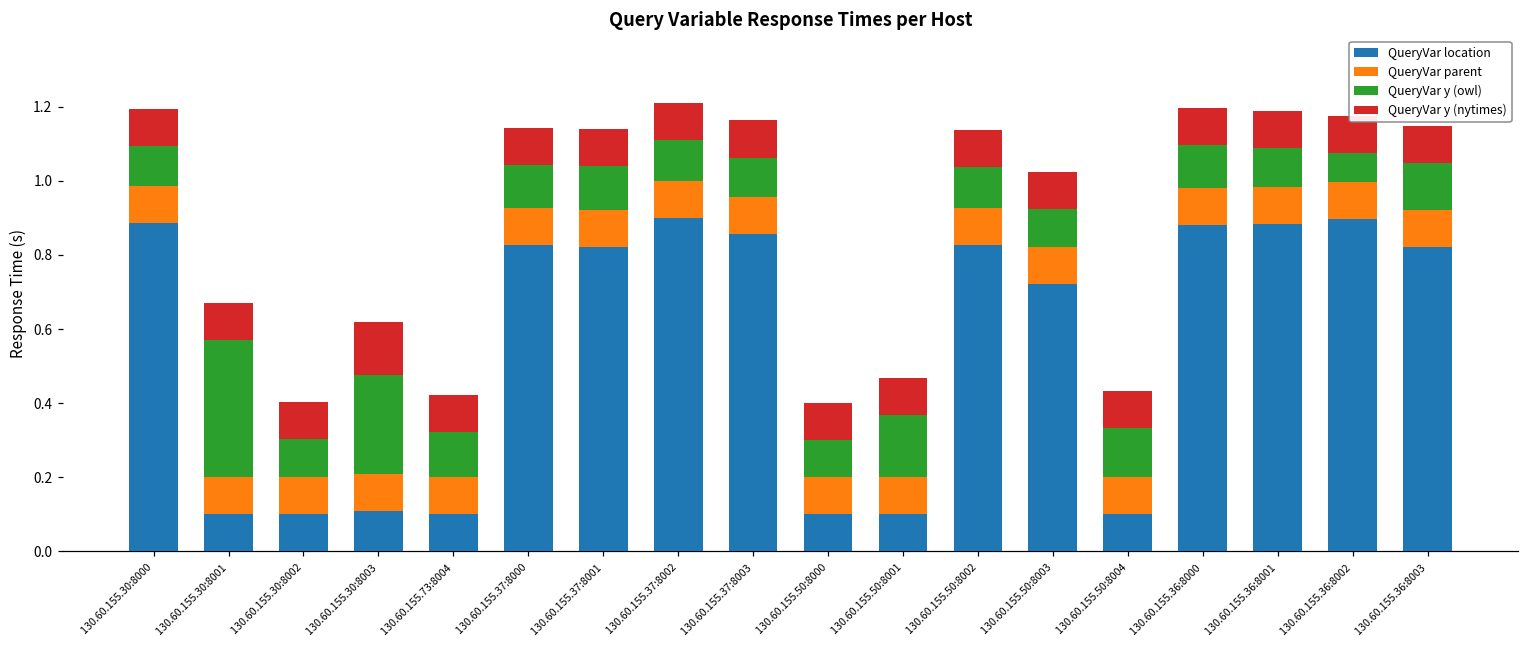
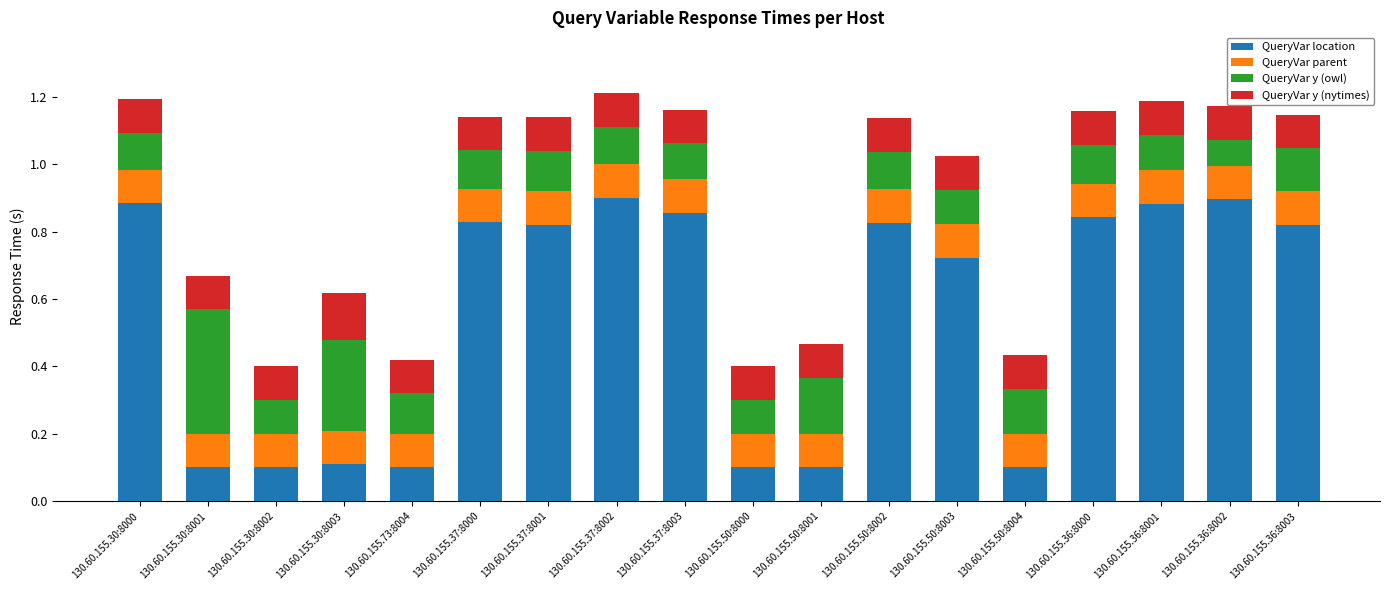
QueryVar location, 130.60.155.36:8000: 0.88 -> 0.84
